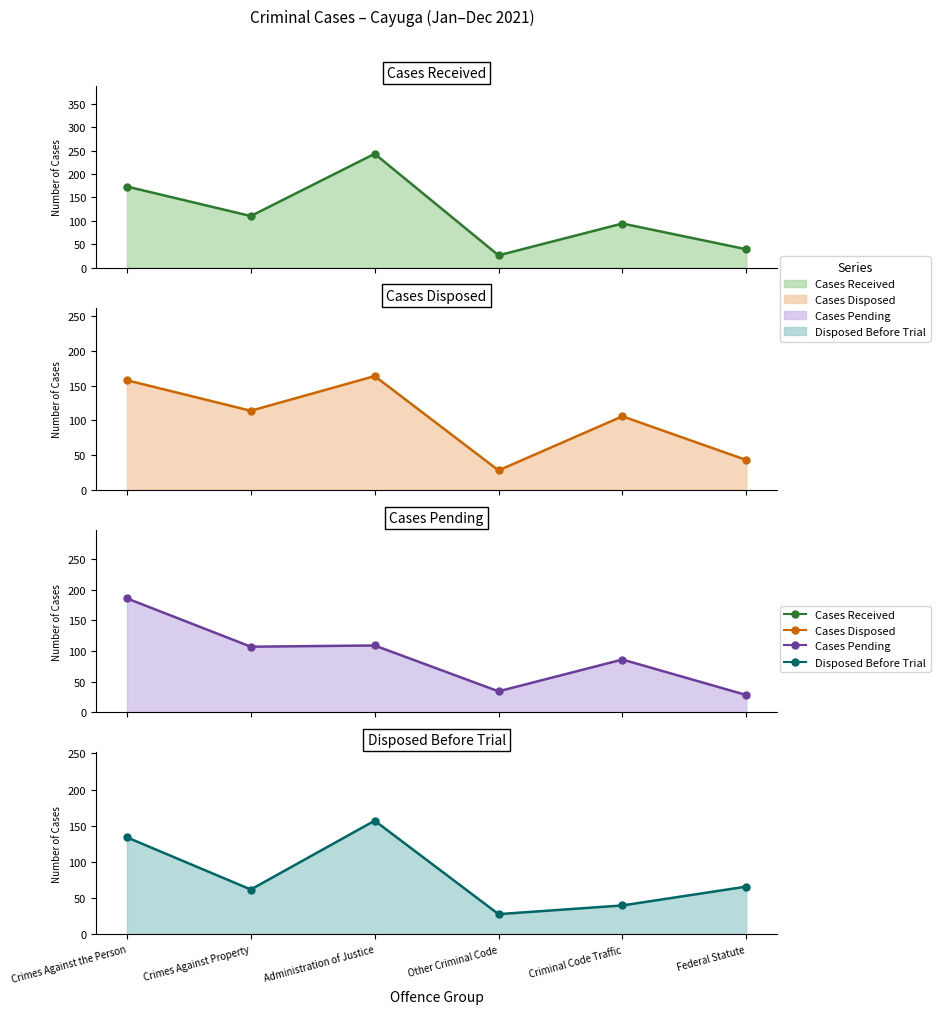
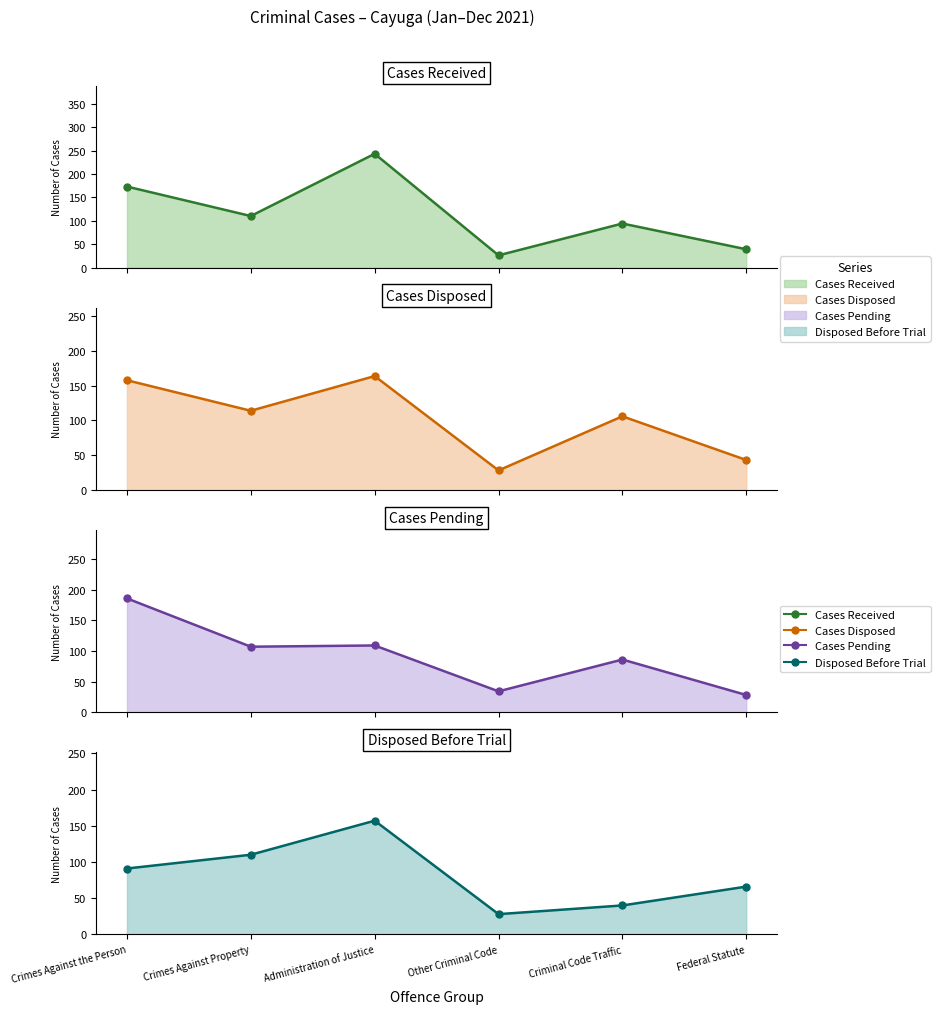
Disposed Before Trial, Crimes Against the Person: 130 -> 90
Disposed Before Trial, Crimes Against Property: 60 -> 110
